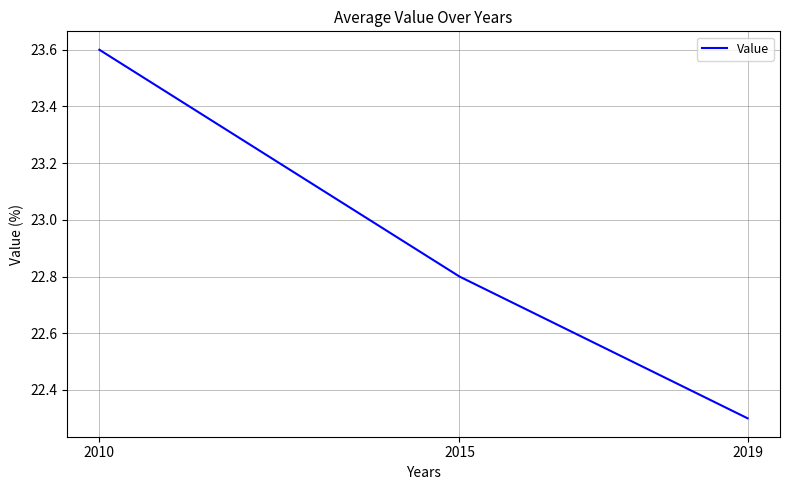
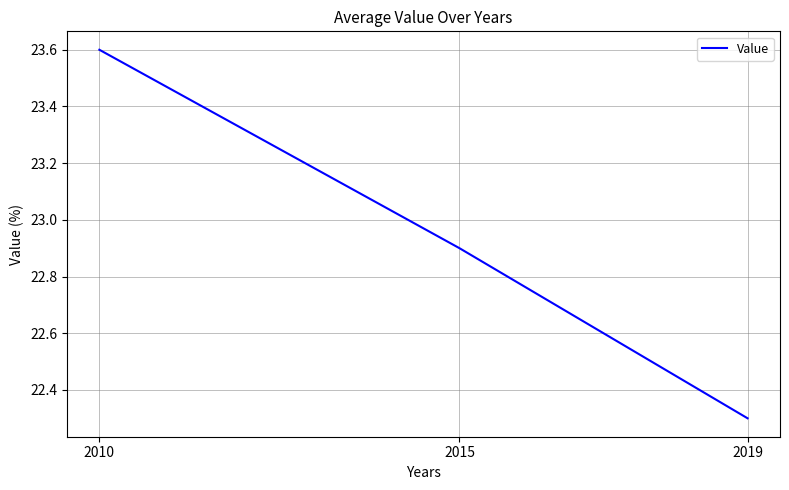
2015: 22.8 -> 22.9
